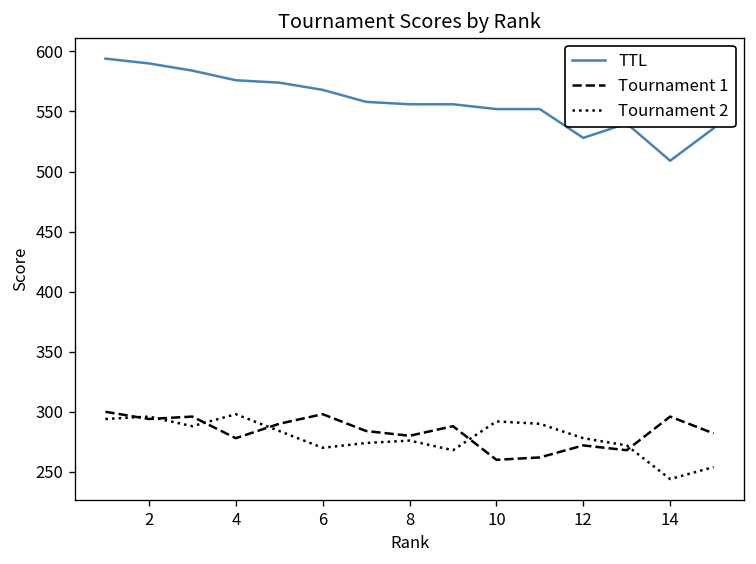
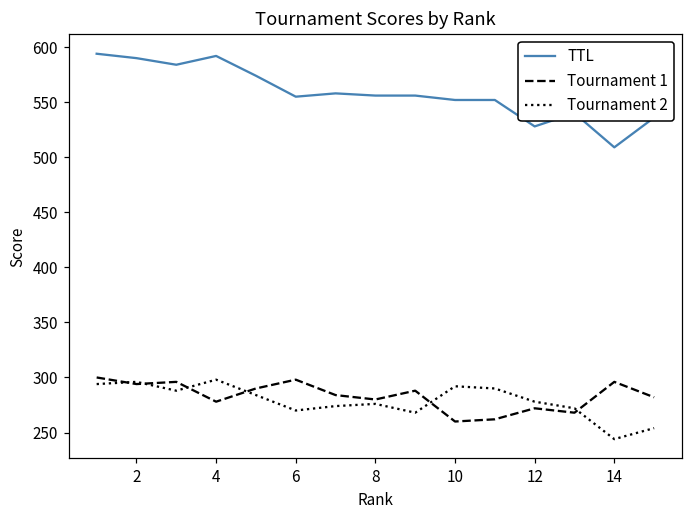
TTL, 4: 576 -> 592
TTL, 6: 568 -> 555
